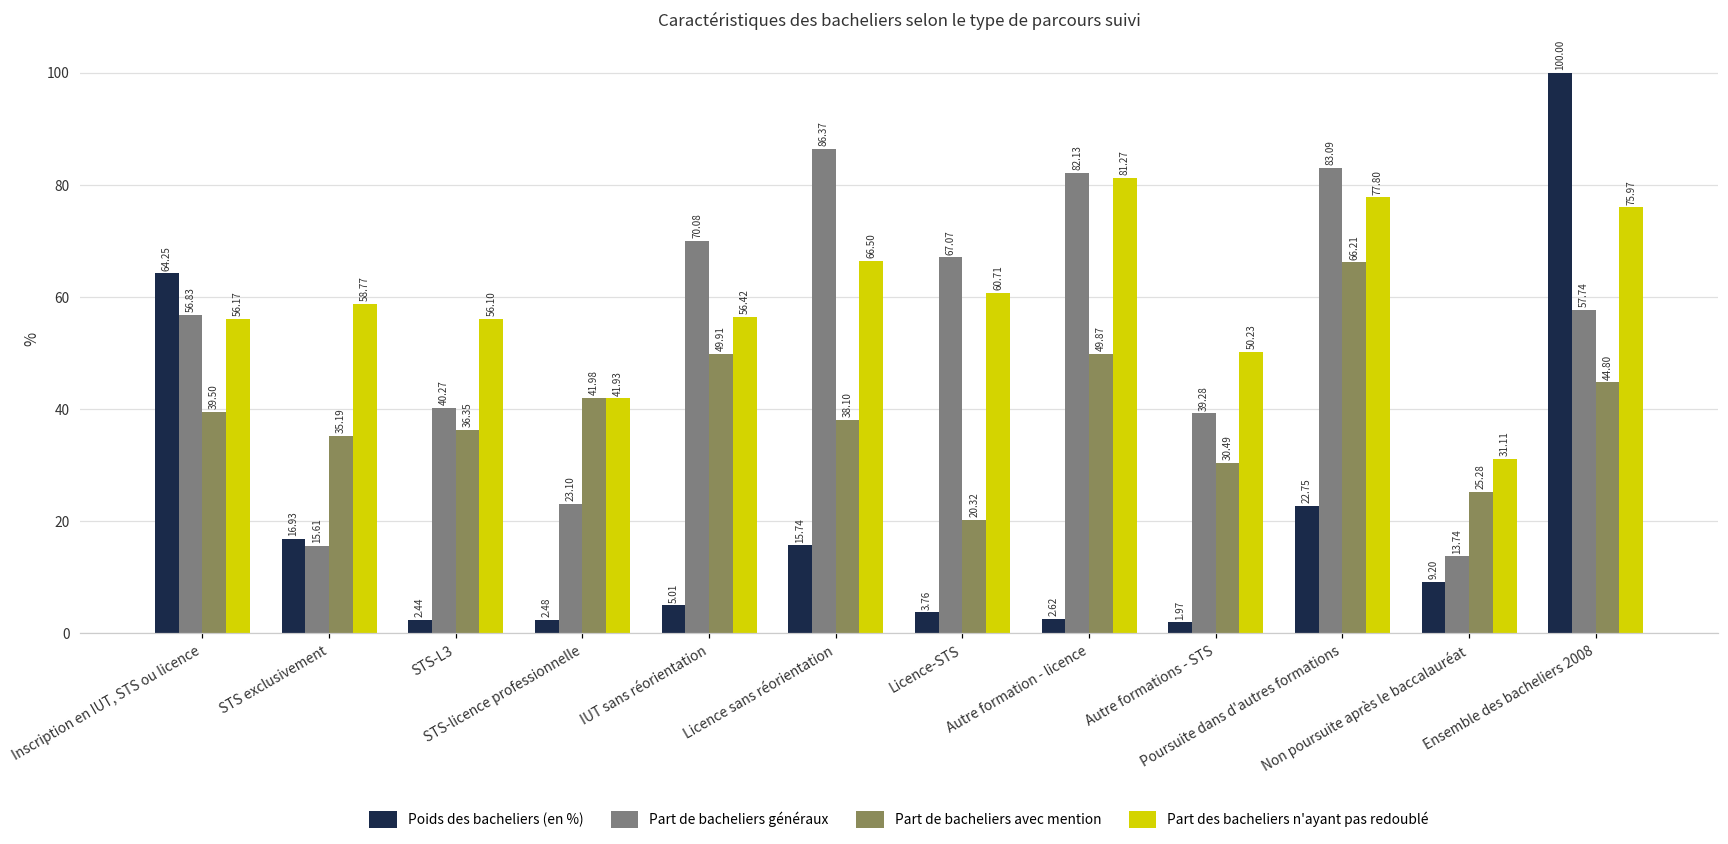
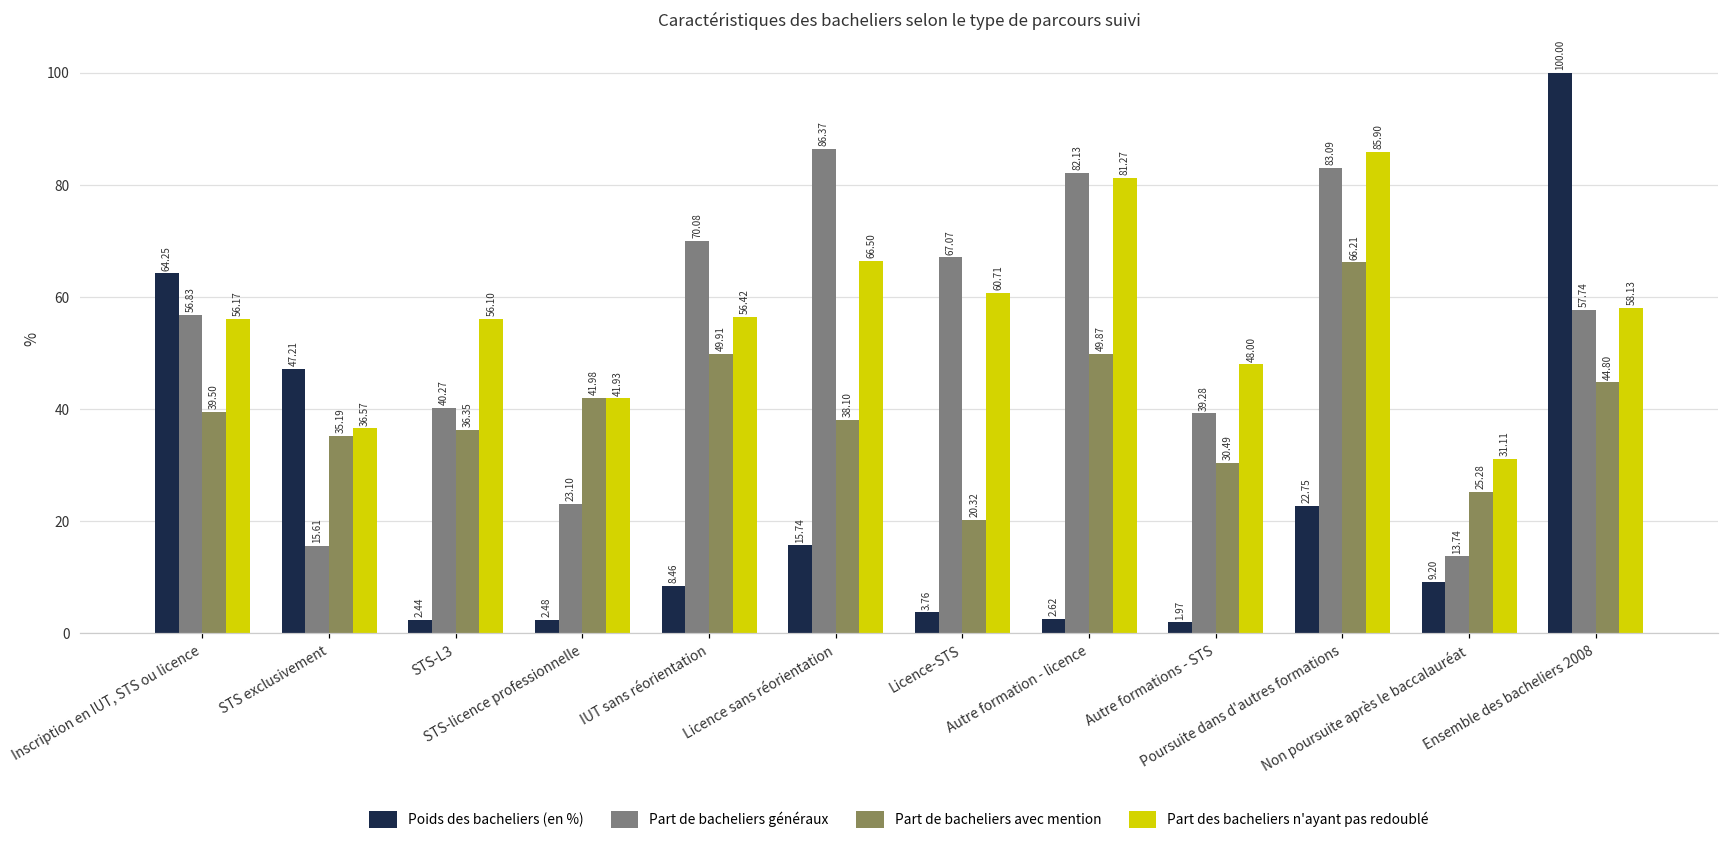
Poids des bacheliers (en %), STS exclusivement: 16.93 -> 47.21
Part des bacheliers n'ayant pas redoublé, STS exclusivement: 58.77 -> 36.57
Poids des bacheliers (en %), IUT sans réorientation: 5.01 -> 8.46
Part des bacheliers n'ayant pas redoublé, Autre formations - STS: 50.23 -> 48.00
Part des bacheliers n'ayant pas redoublé, Poursuite dans d'autres formations: 77.80 -> 85.90
Part des bacheliers n'ayant pas redoublé, Ensemble des bacheliers 2008: 75.97 -> 58.13
